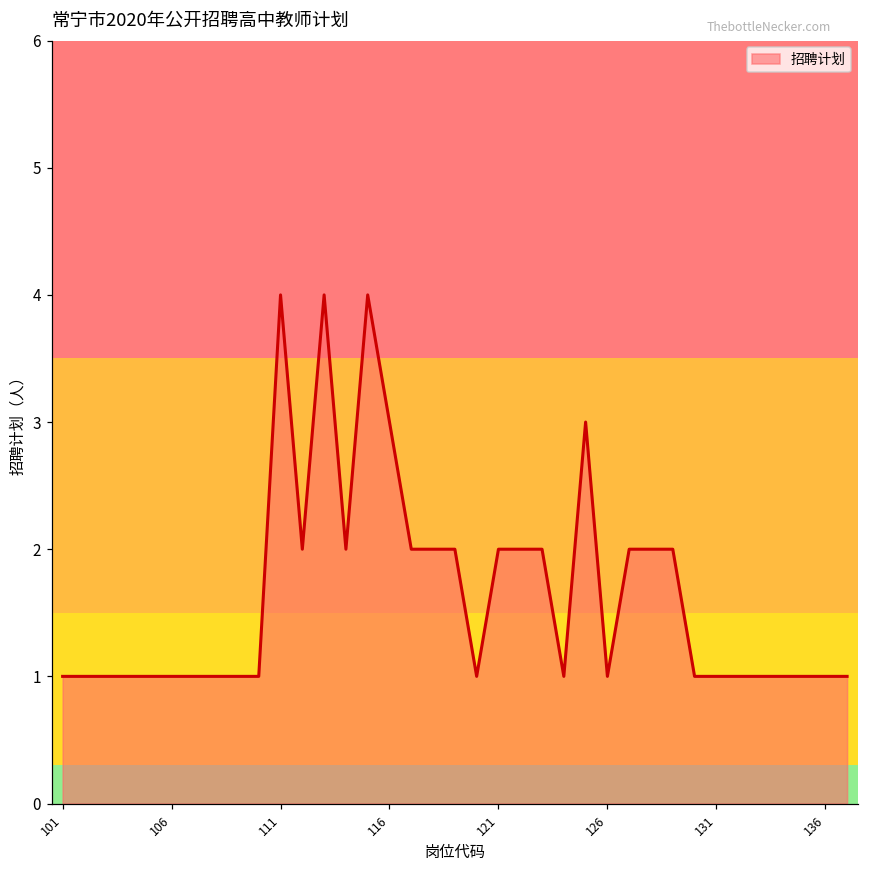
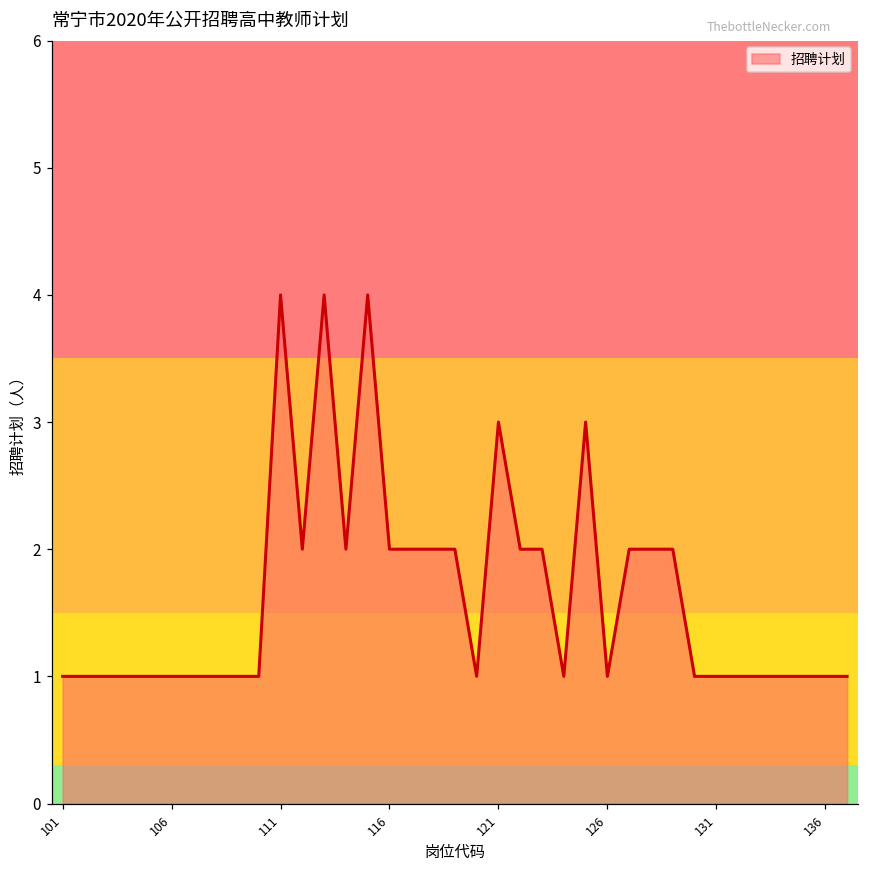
116: 3 -> 2
121: 2 -> 3
